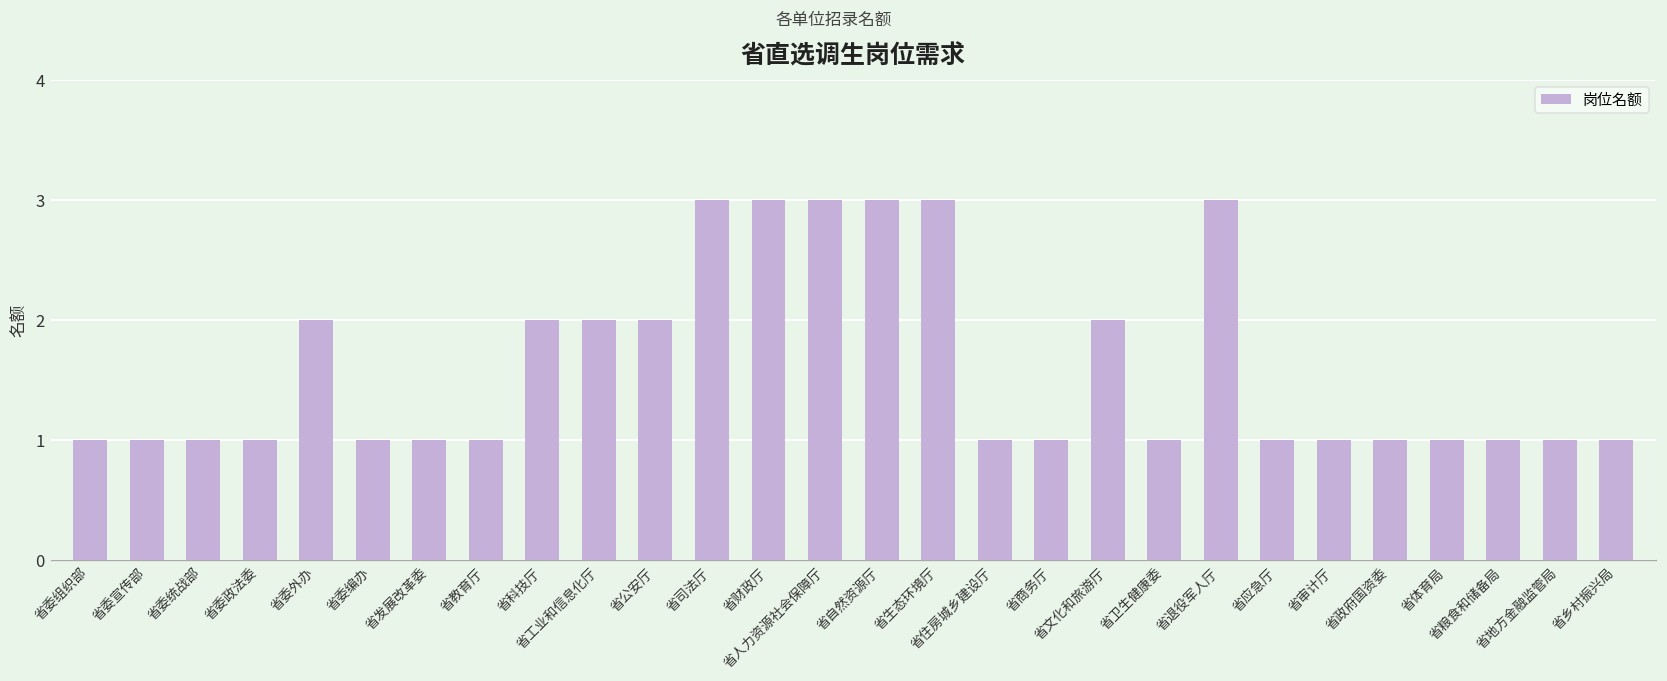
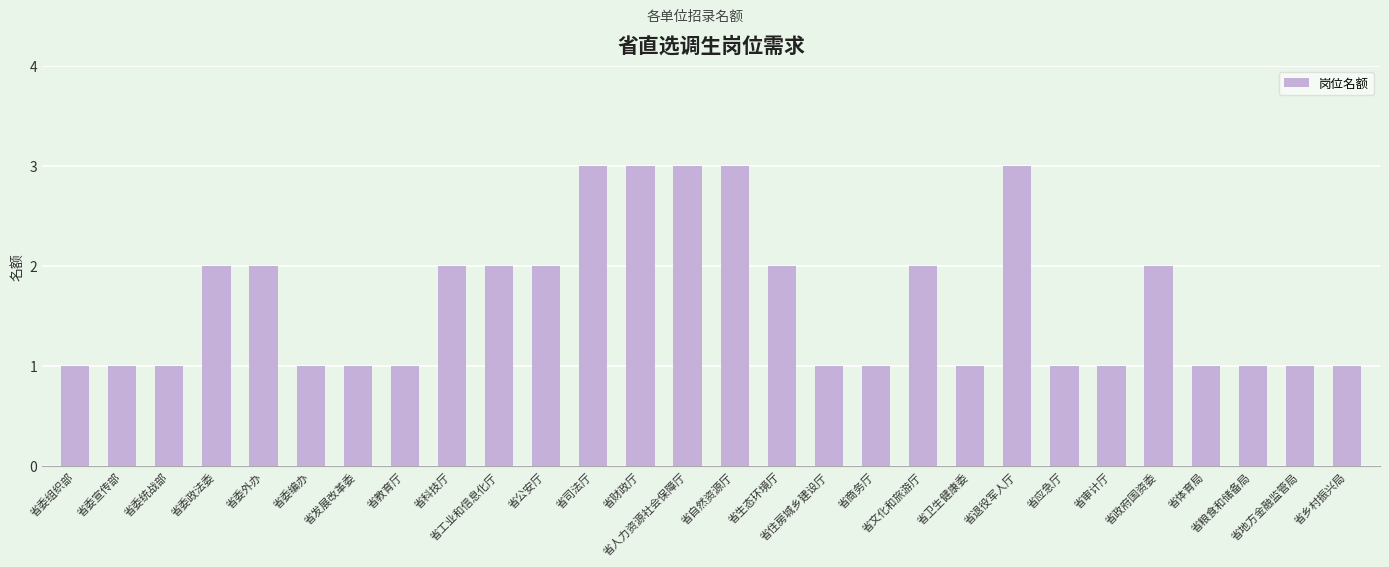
省委政法委: 1 -> 2
省生态环境厅: 3 -> 2
省政府国资委: 1 -> 2
